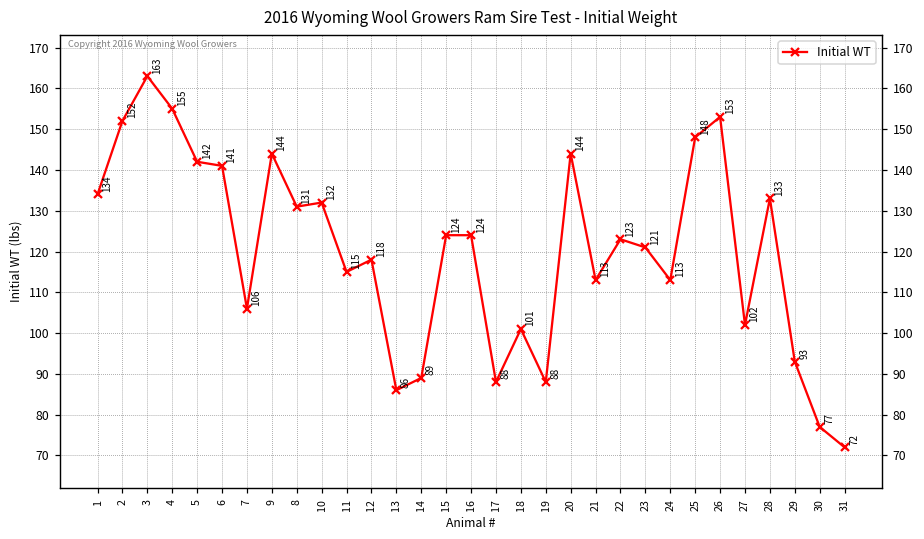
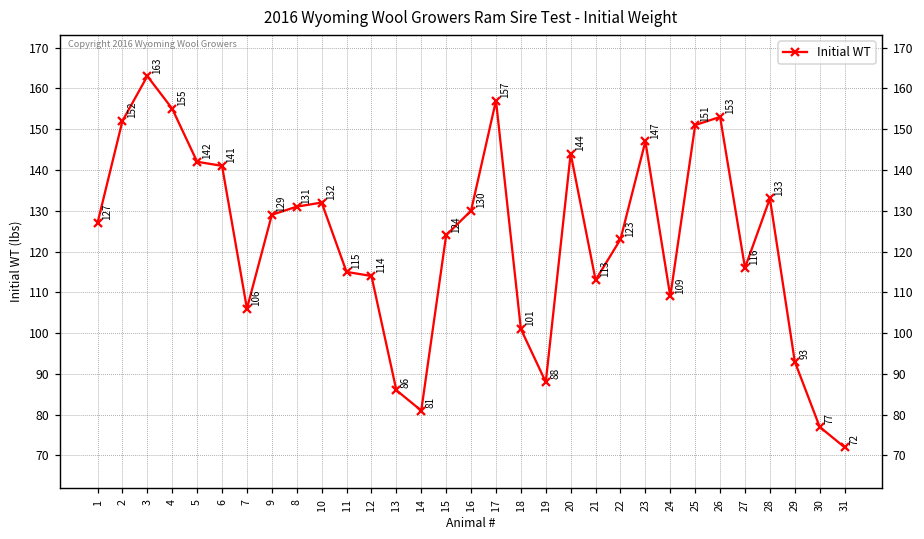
1: 134 -> 127
9: 144 -> 129
12: 118 -> 114
14: 89 -> 81
16: 124 -> 130
17: 88 -> 157
23: 121 -> 147
24: 113 -> 109
25: 148 -> 151
27: 102 -> 116
